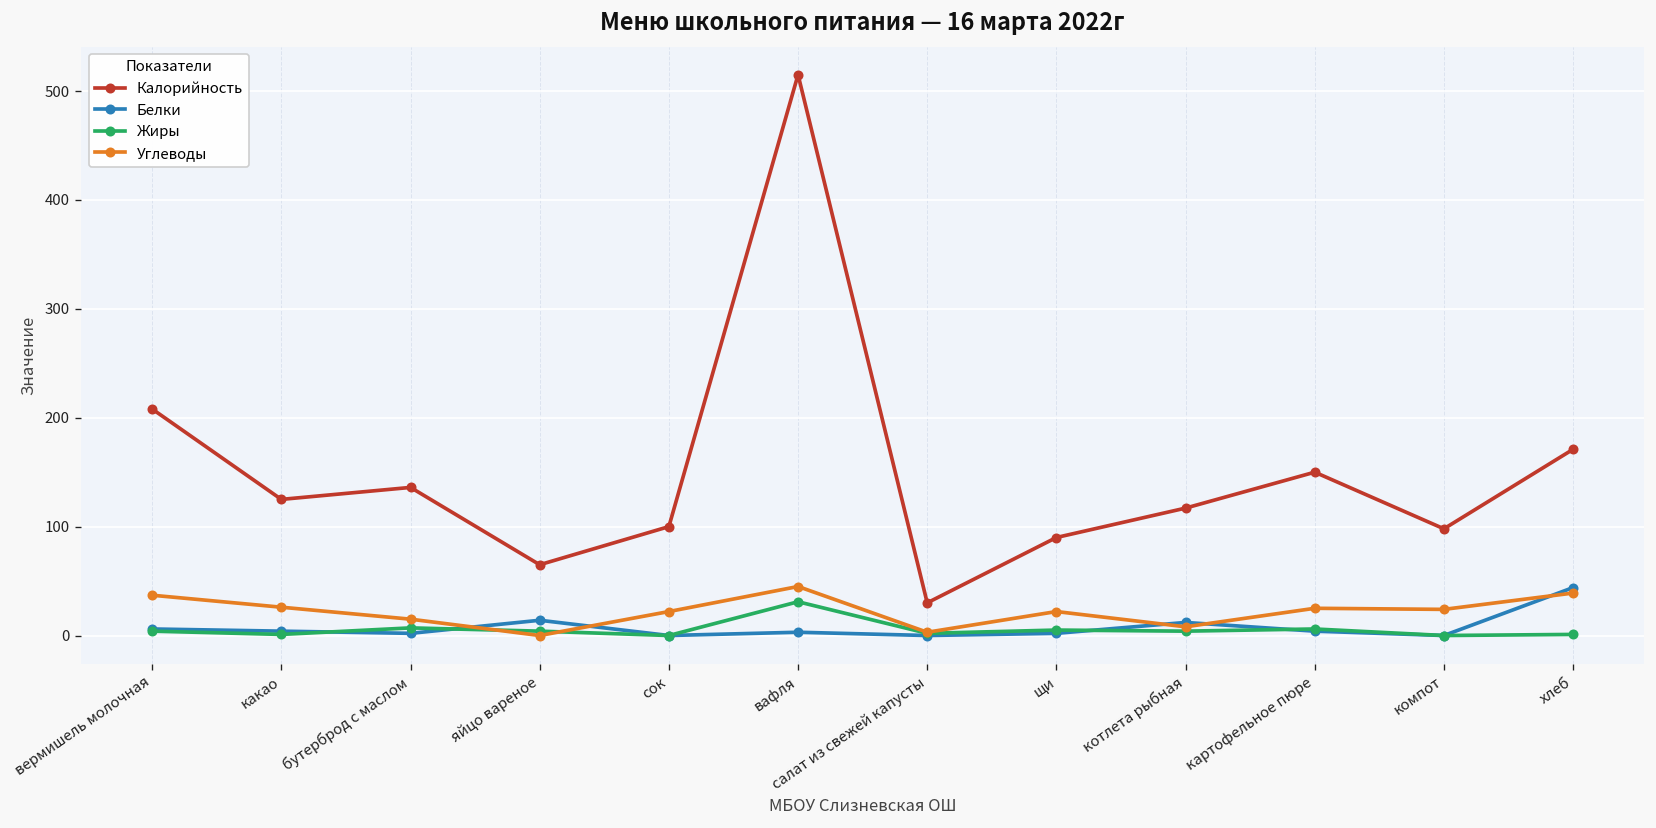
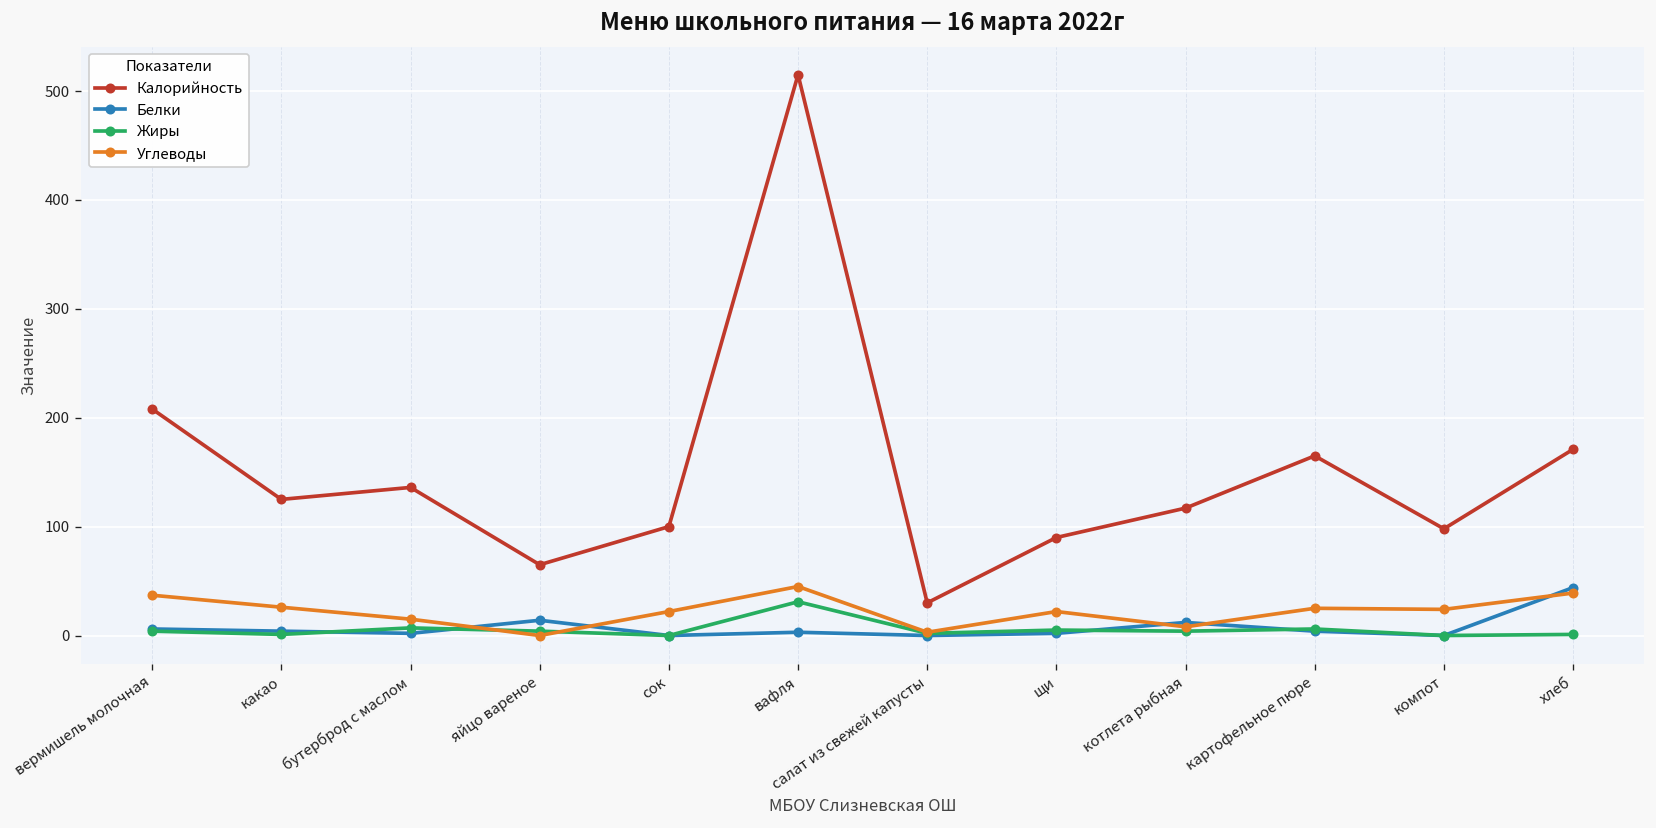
Калорийность, картофельное пюре: 150 -> 170
